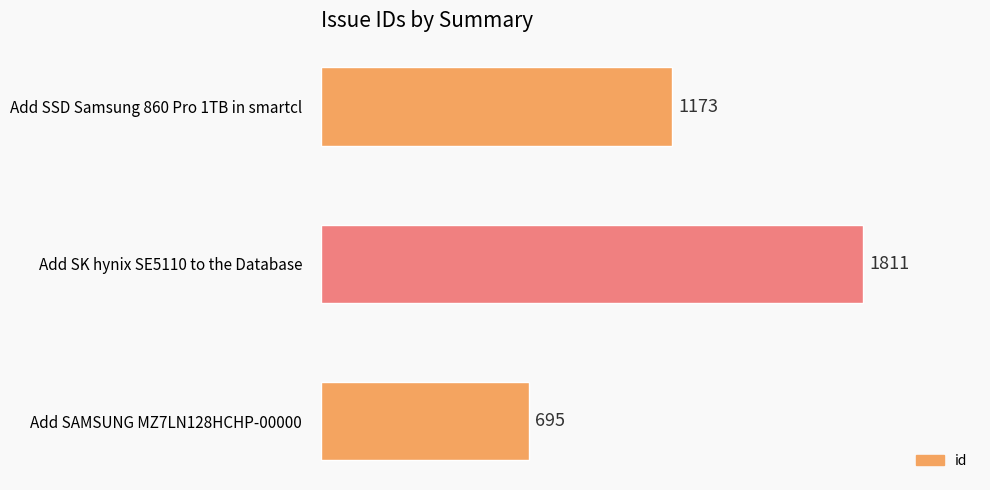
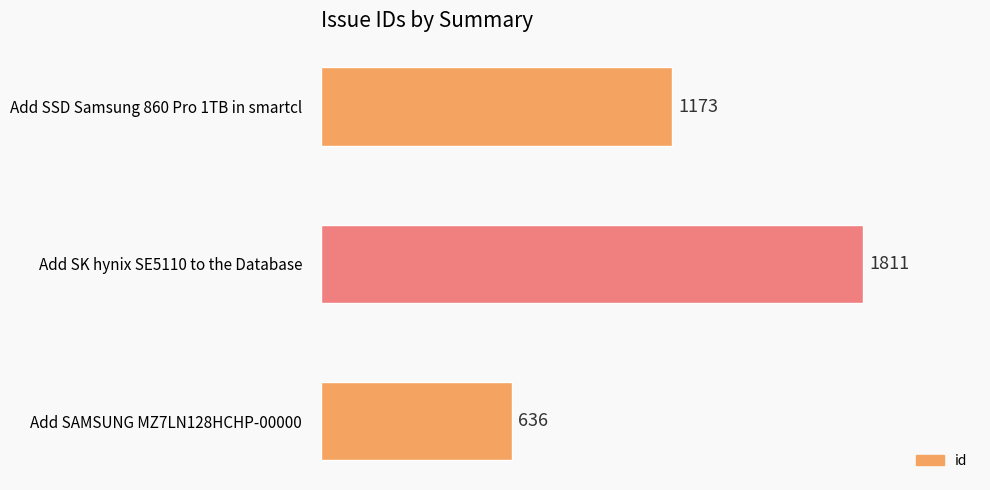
Add SAMSUNG MZ7LN128HCHP-00000: 695 -> 636
